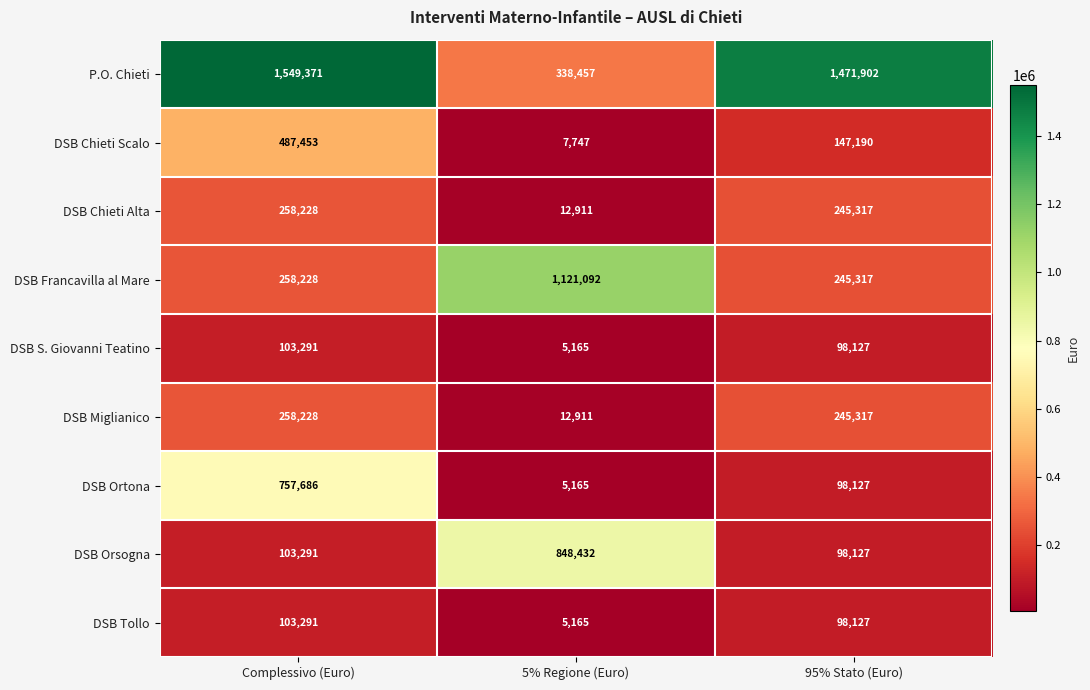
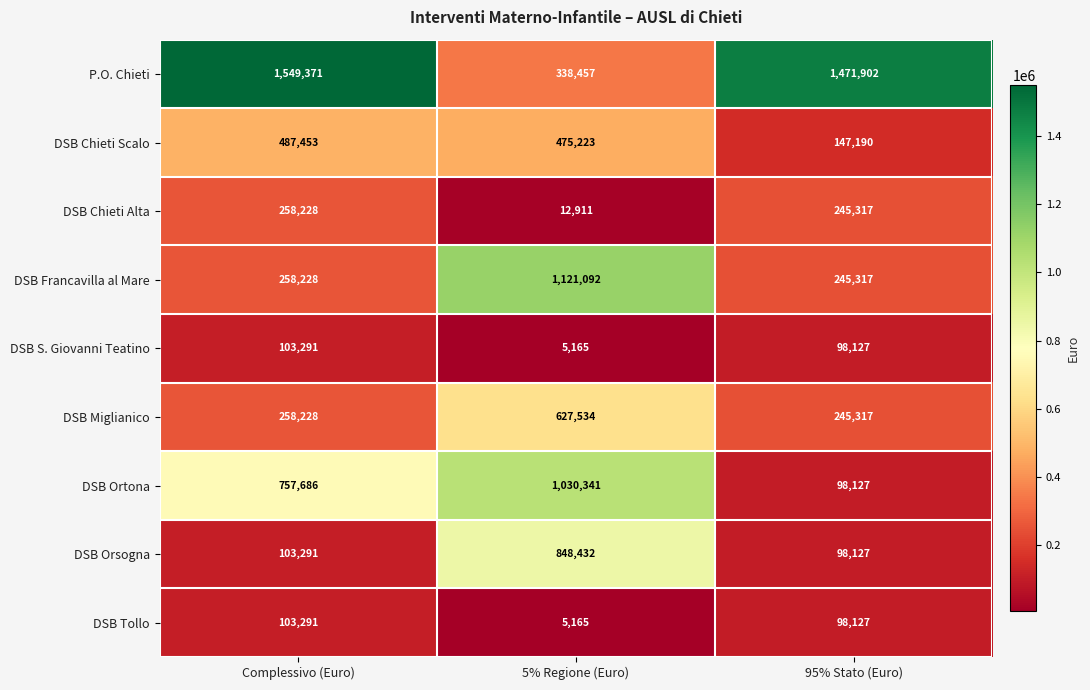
DSB Chieti Scalo, 5% Regione (Euro): 7,747 -> 475,223
DSB Miglianico, 5% Regione (Euro): 12,911 -> 627,534
DSB Ortona, 5% Regione (Euro): 5,165 -> 1,030,341
